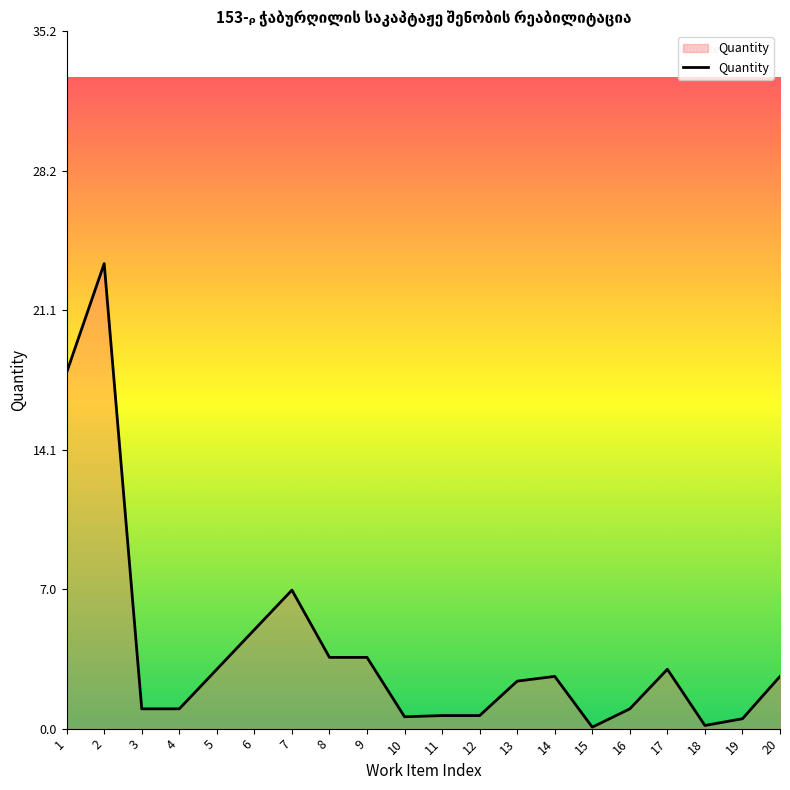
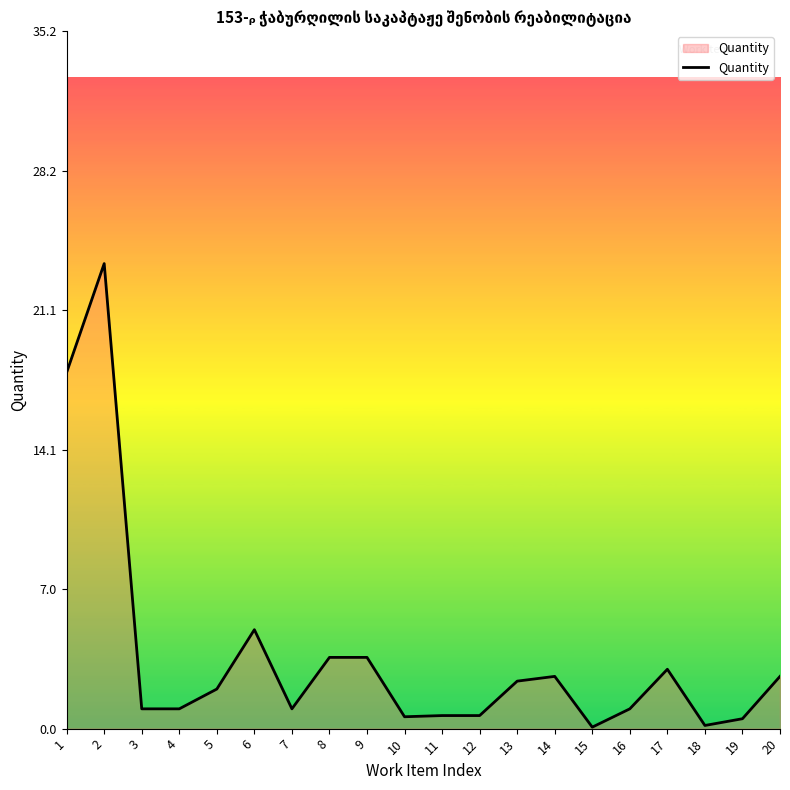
5: 3 -> 2
7: 7 -> 1
